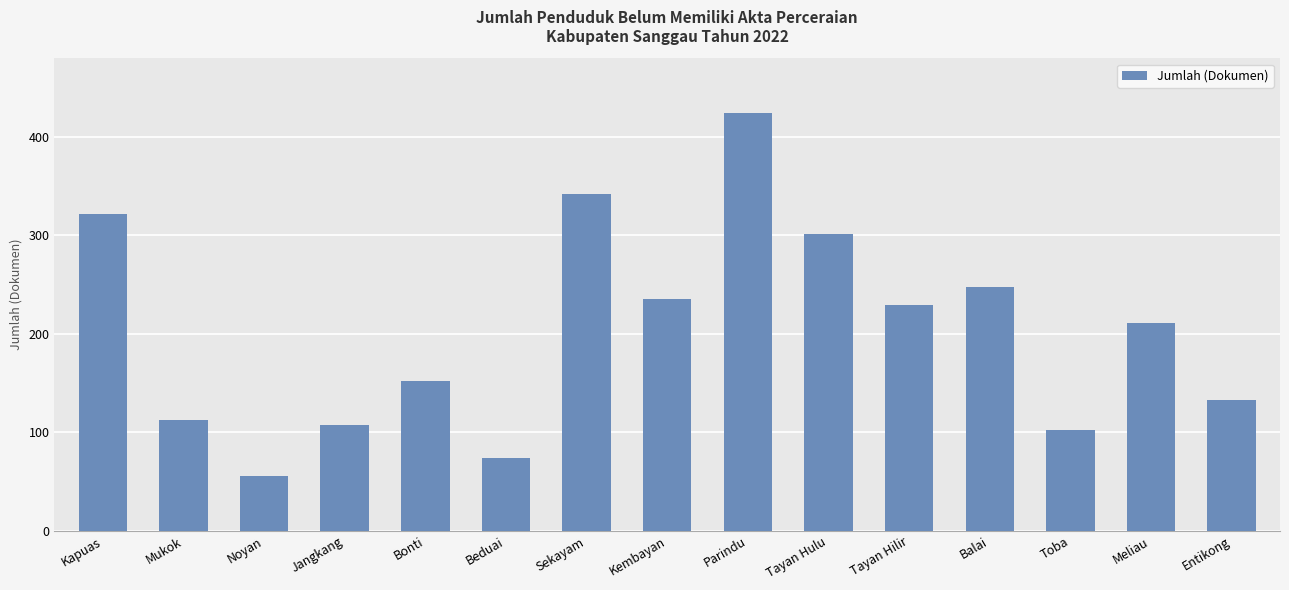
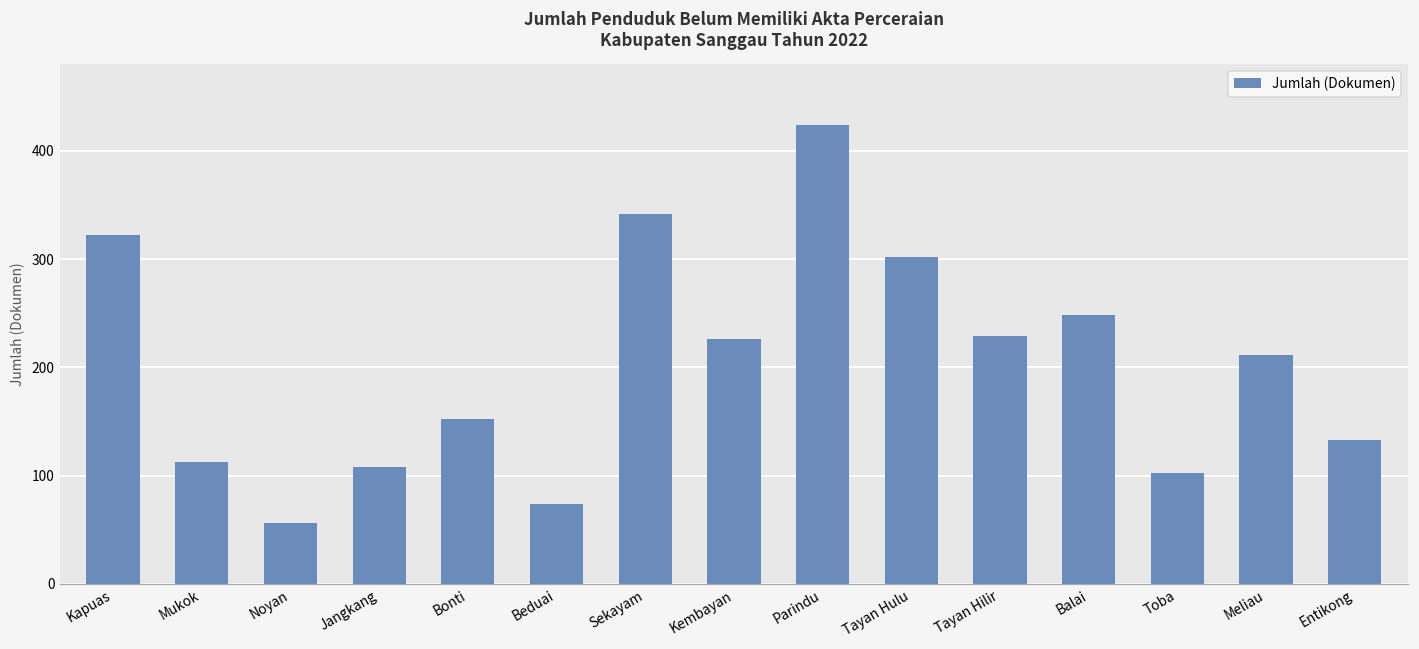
Kembayan: 240 -> 230
